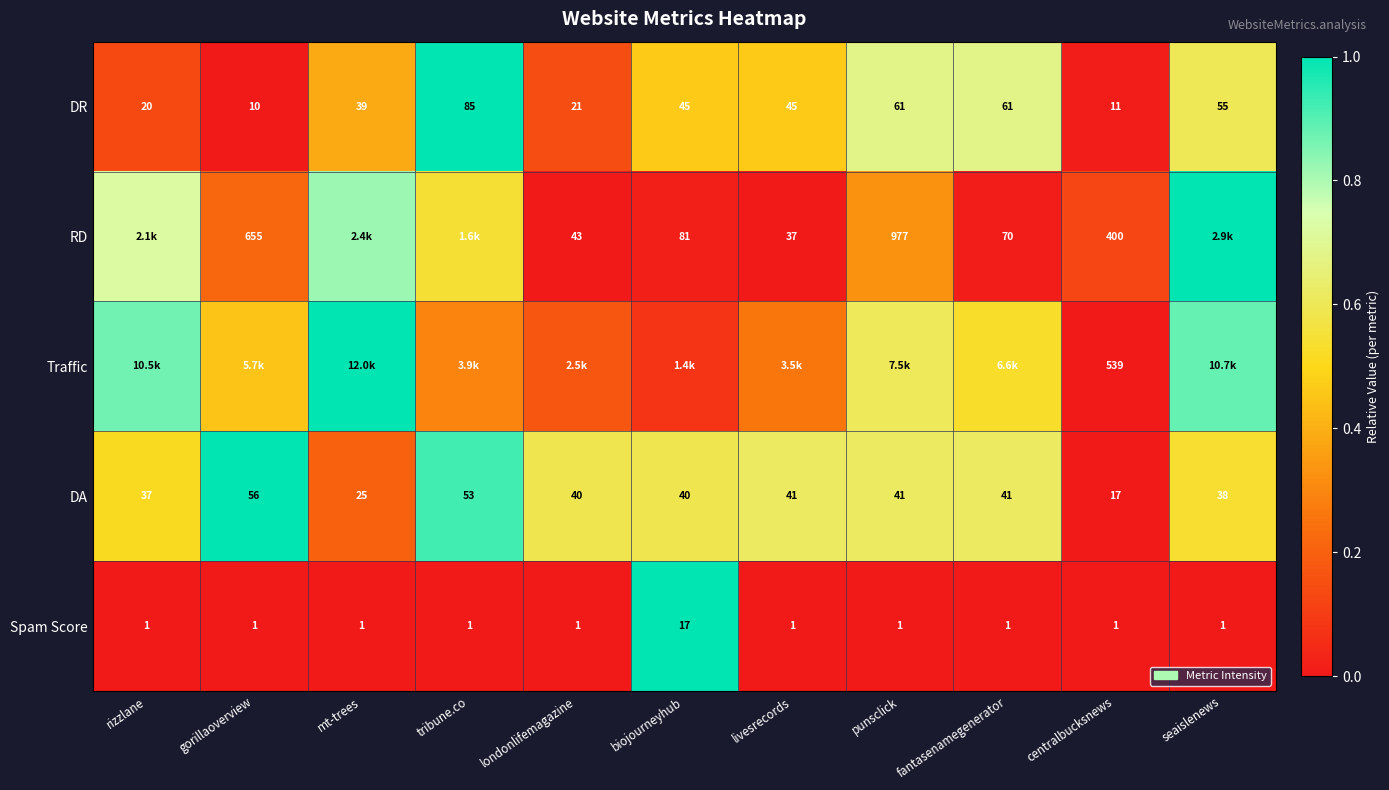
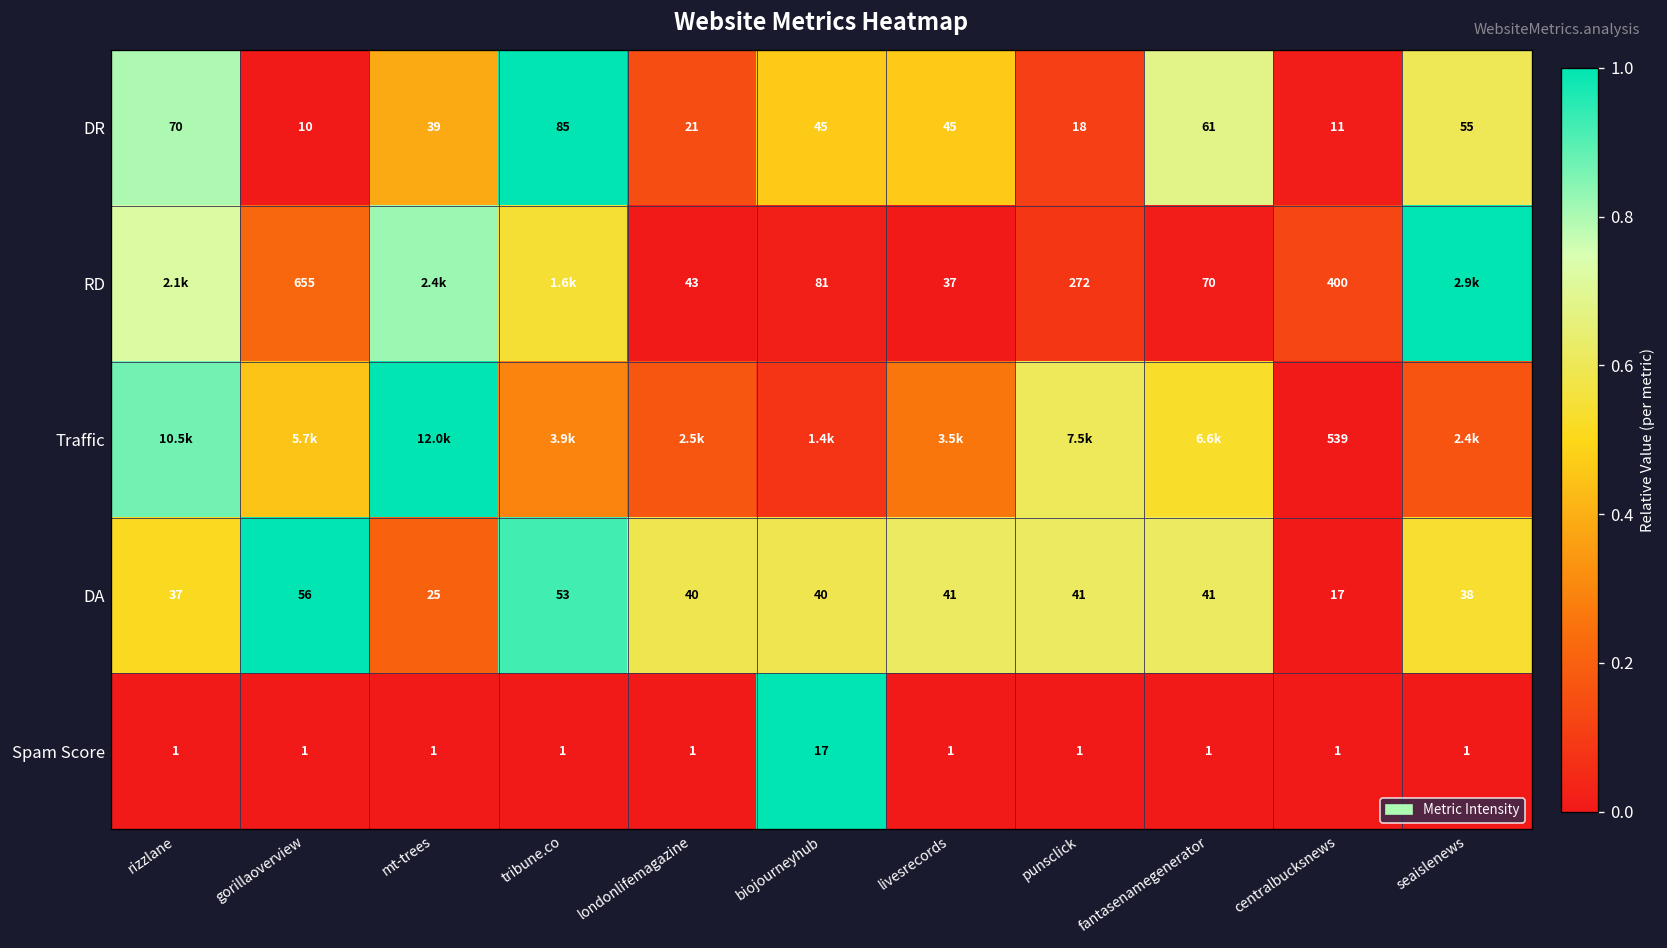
DR, rizzlane: 20 -> 70
DR, punsclick: 61 -> 18
RD, punsclick: 977 -> 272
Traffic, seaislenews: 10.7k -> 2.4k
